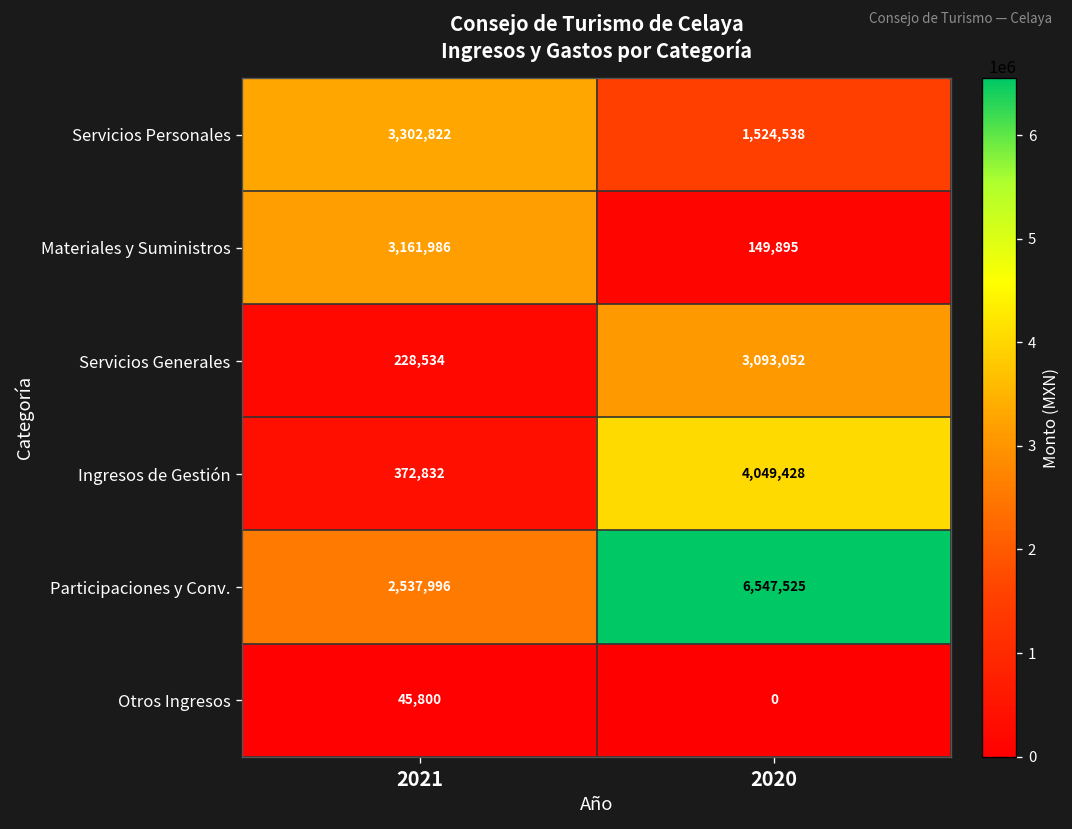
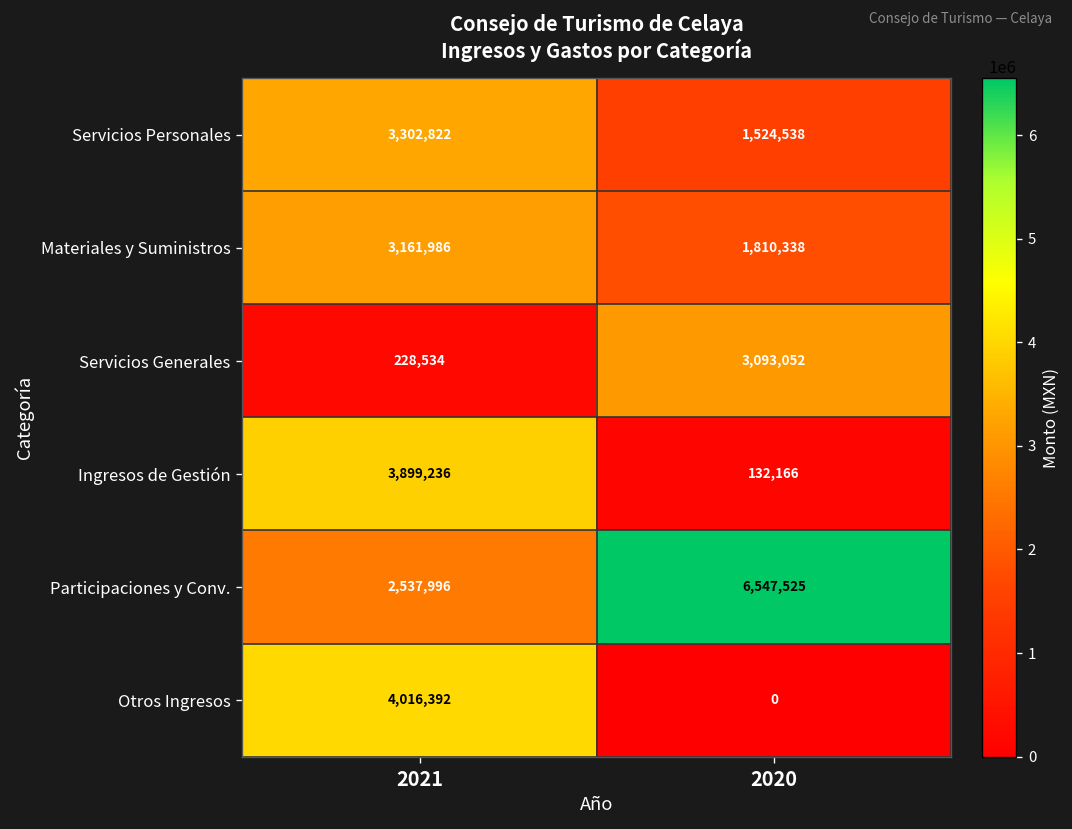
Materiales y Suministros, 2020: 149,895 -> 1,810,338
Ingresos de Gestión, 2021: 372,832 -> 3,899,236
Ingresos de Gestión, 2020: 4,049,428 -> 132,166
Otros Ingresos, 2021: 45,800 -> 4,016,392
